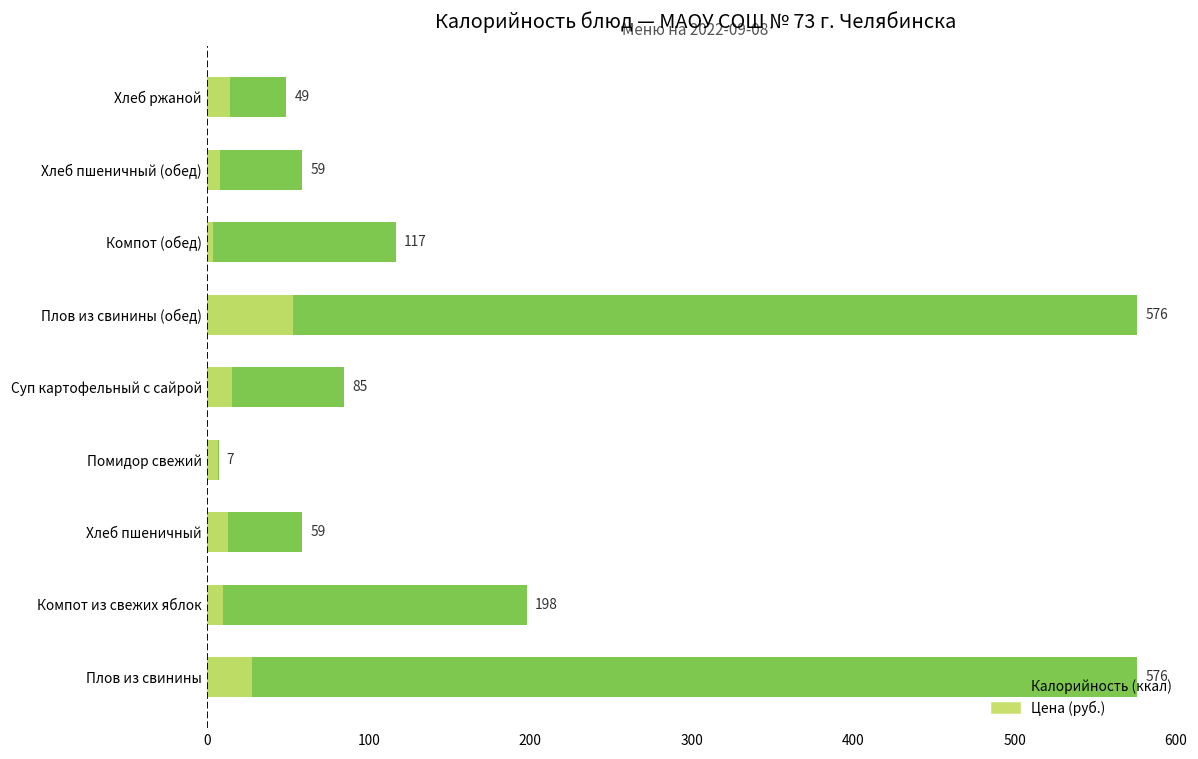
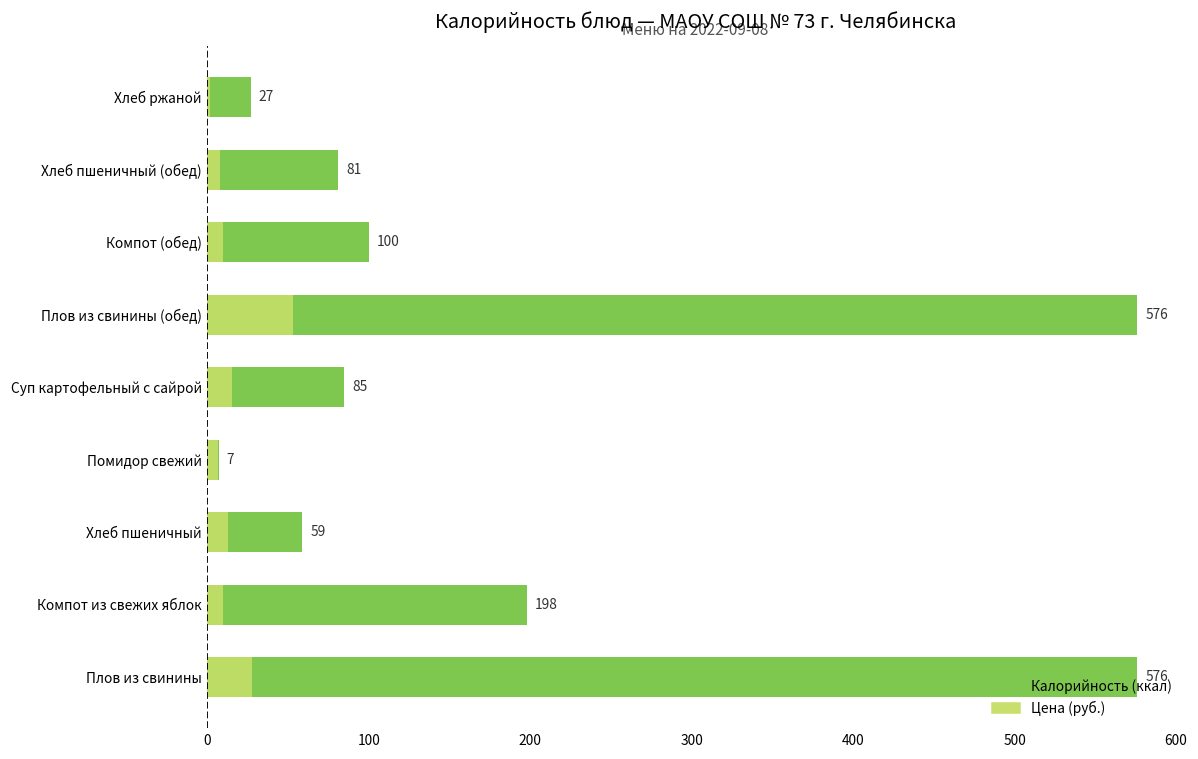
Калорийность (ккал), Хлеб ржаной: 49 -> 27
Цена (руб.), Хлеб ржаной: 14 -> 2
Калорийность (ккал), Хлеб пшеничный (обед): 59 -> 81
Калорийность (ккал), Компот (обед): 117 -> 100
Цена (руб.), Компот (обед): 3 -> 10
